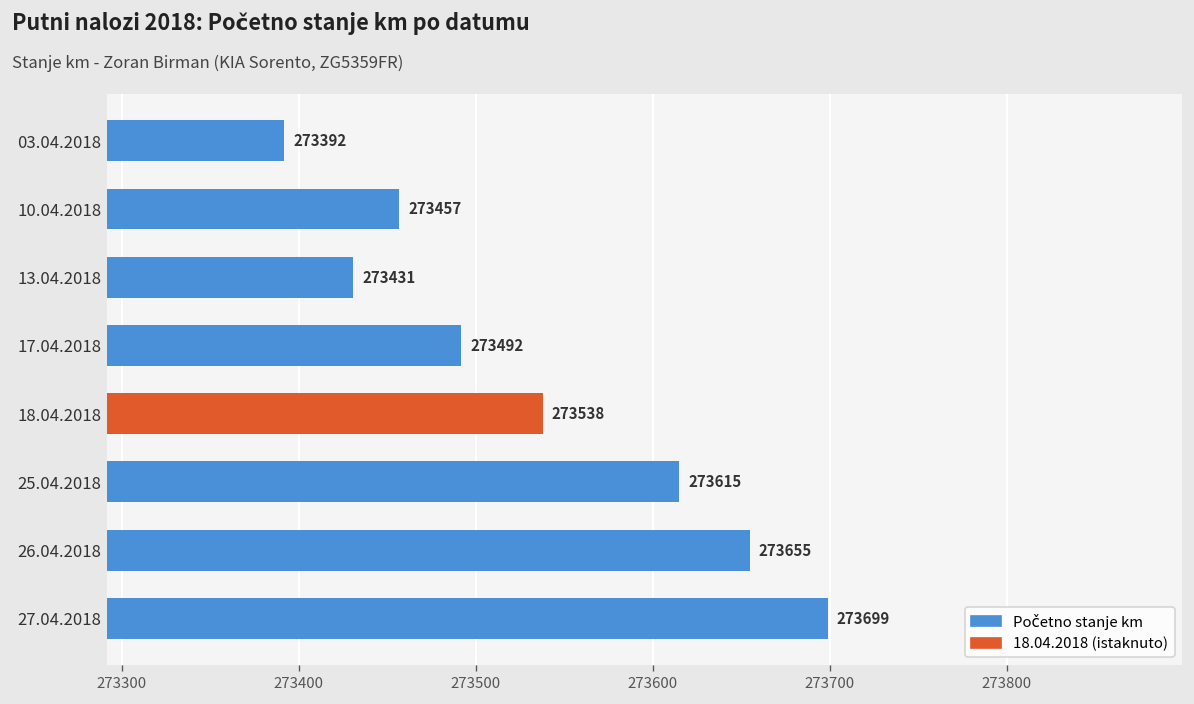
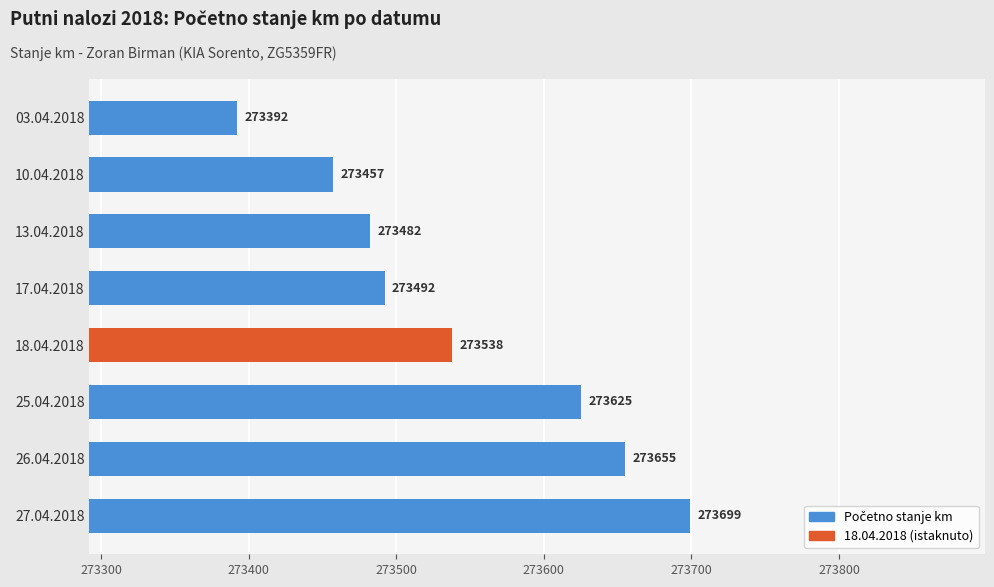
13.04.2018: 273431 -> 273482
25.04.2018: 273615 -> 273625
